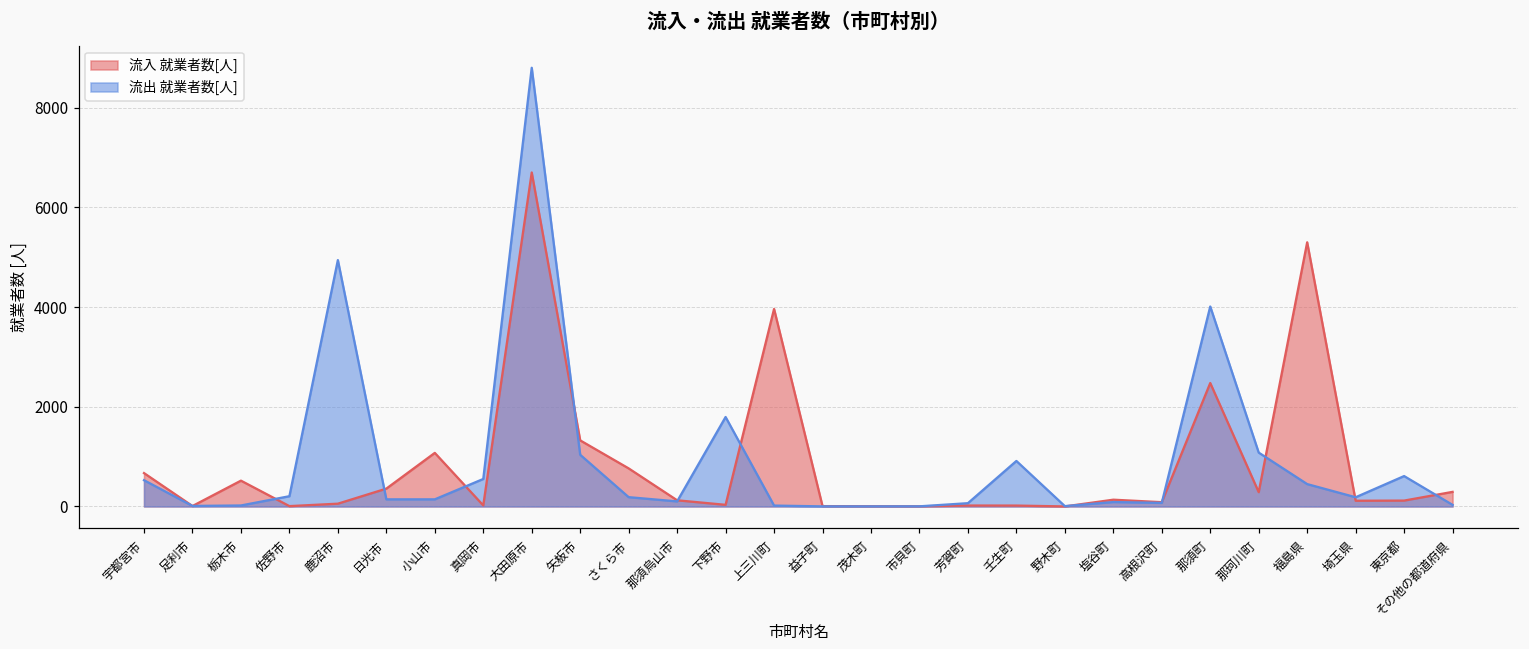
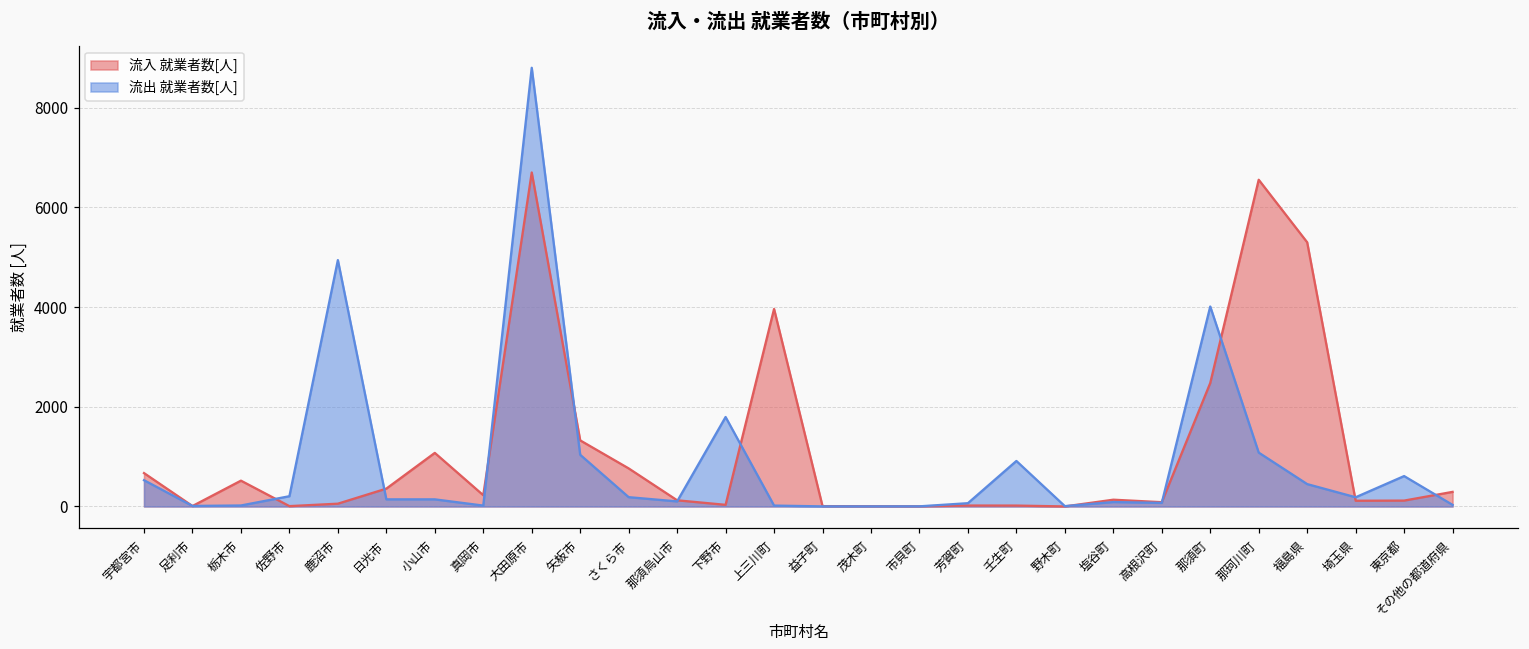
流入 就業者数[人], 真岡市: 0 -> 200
流出 就業者数[人], 真岡市: 600 -> 0
流入 就業者数[人], 那珂川町: 300 -> 6600
